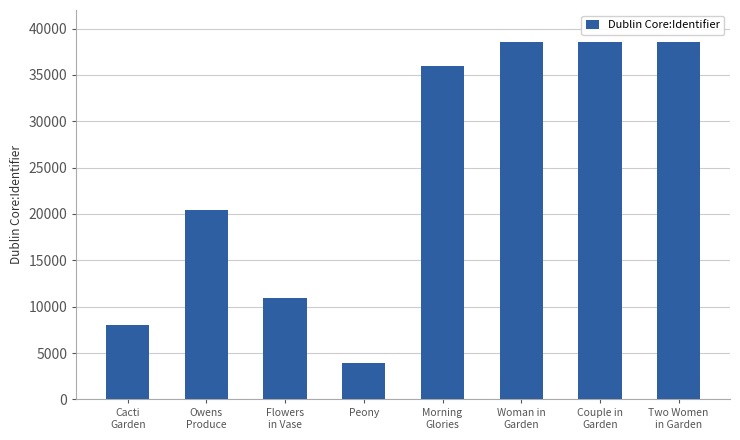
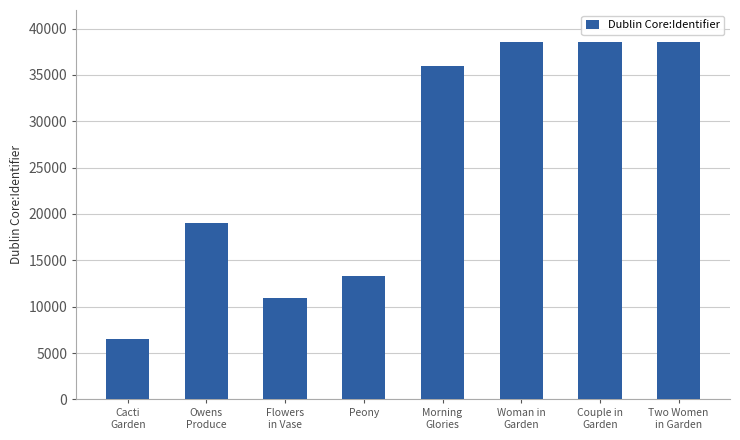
Cacti Garden: 8000 -> 6000
Owens Produce: 20000 -> 19000
Peony: 4000 -> 13000
